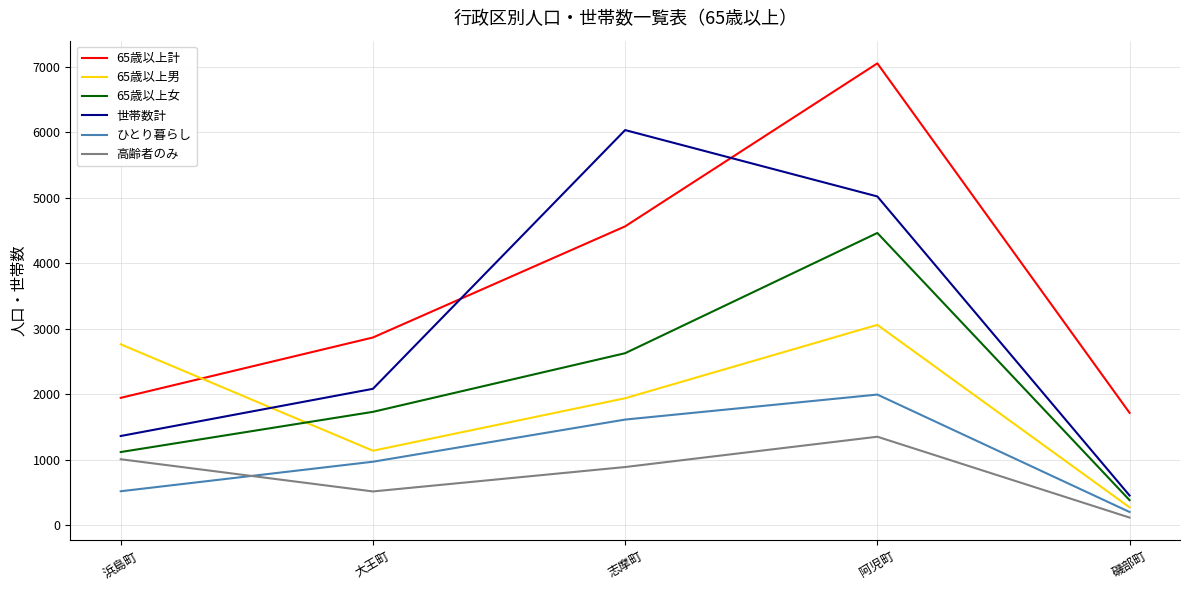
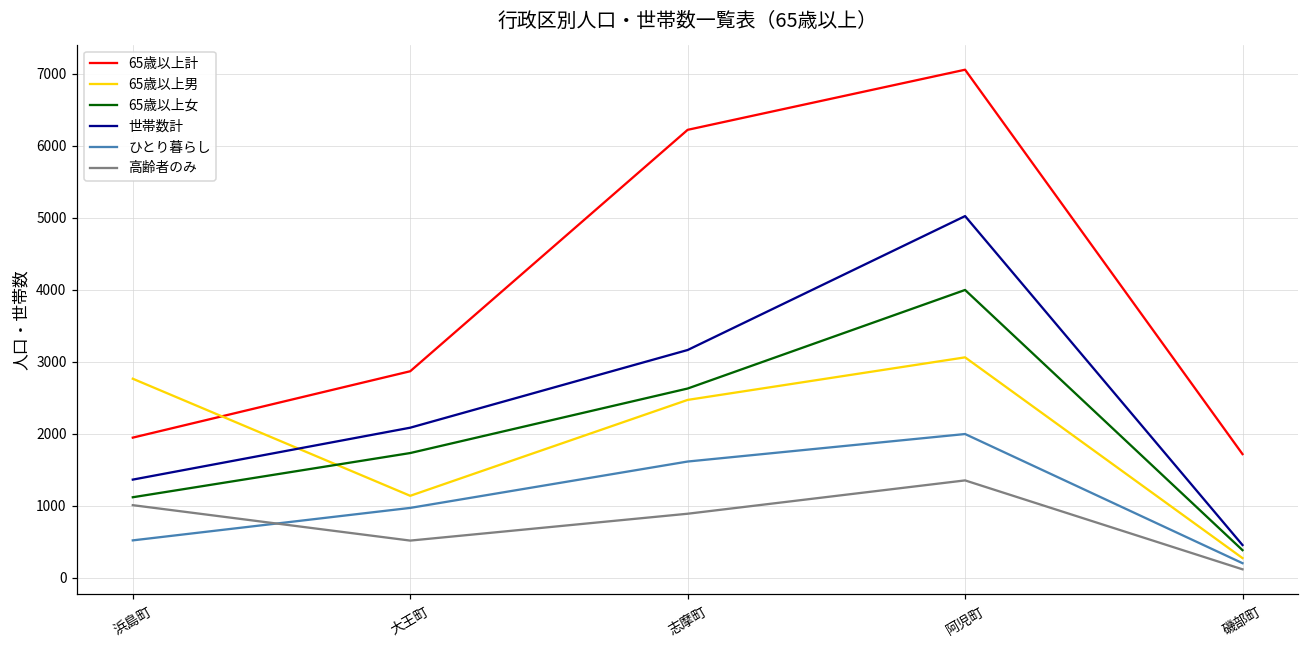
65歳以上計, 志摩町: 4600 -> 6200
65歳以上男, 志摩町: 1900 -> 2500
世帯数計, 志摩町: 6000 -> 3200
65歳以上女, 阿児町: 4500 -> 4000
